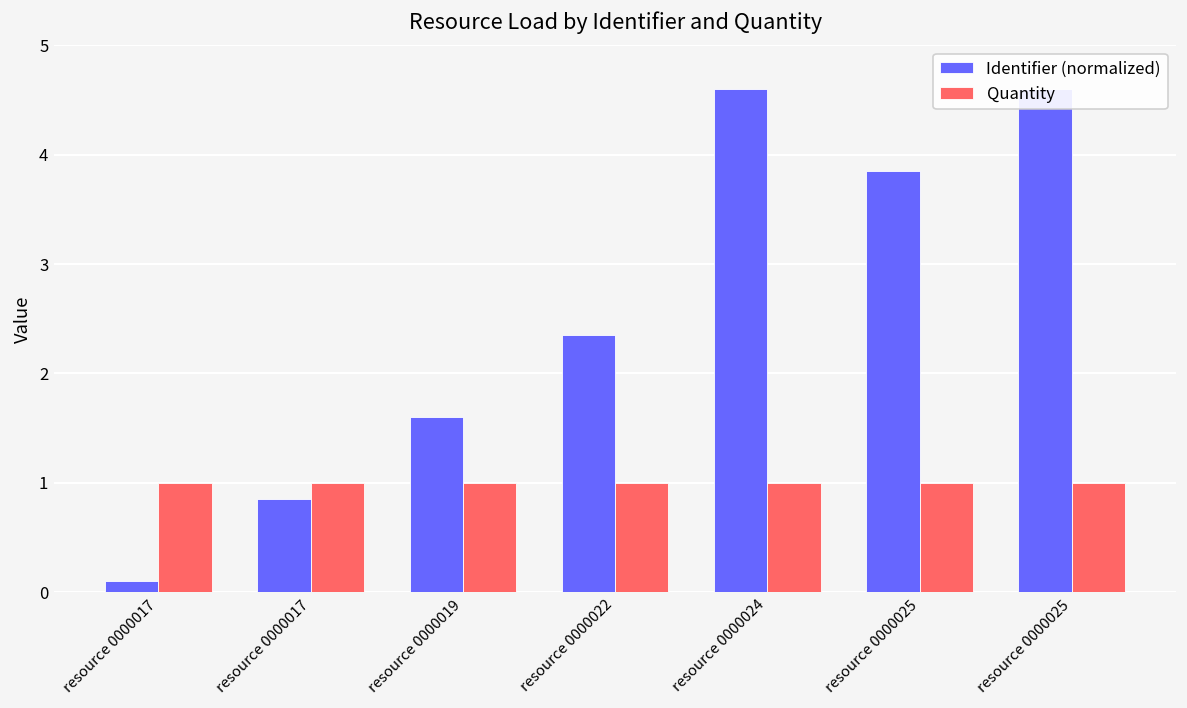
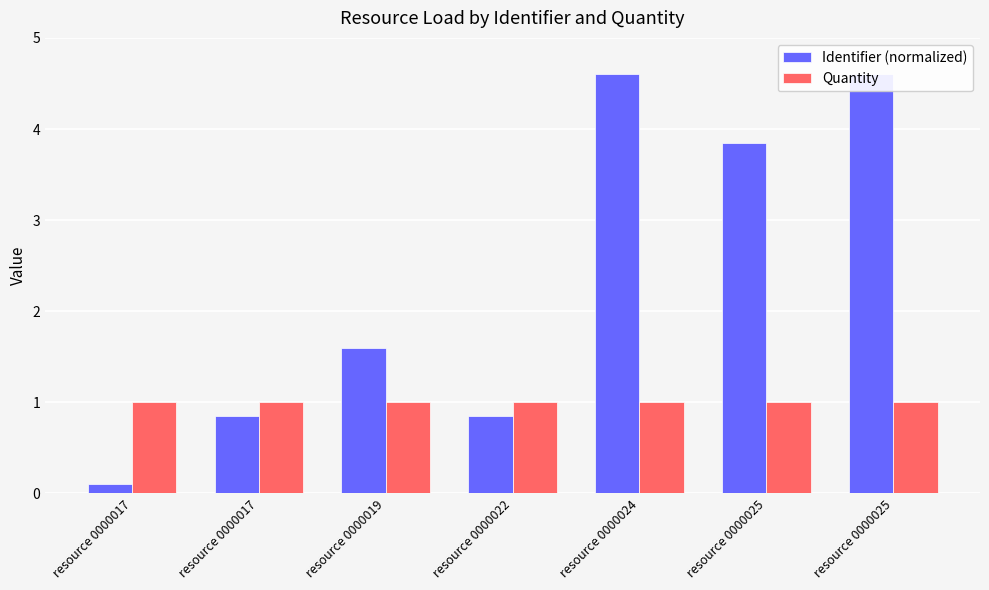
Identifier (normalized), resource 0000022: 2.4 -> 0.9
